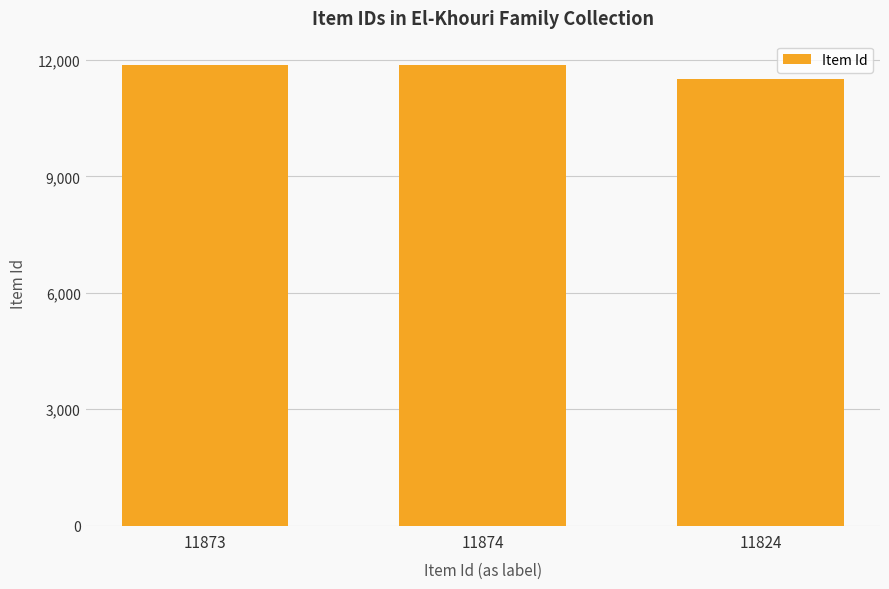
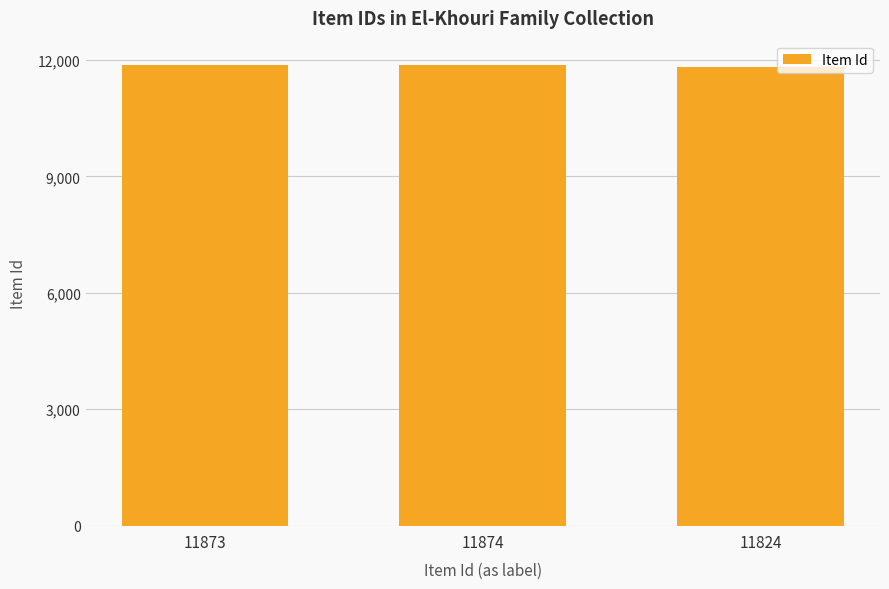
11824: 11,500 -> 11,800
